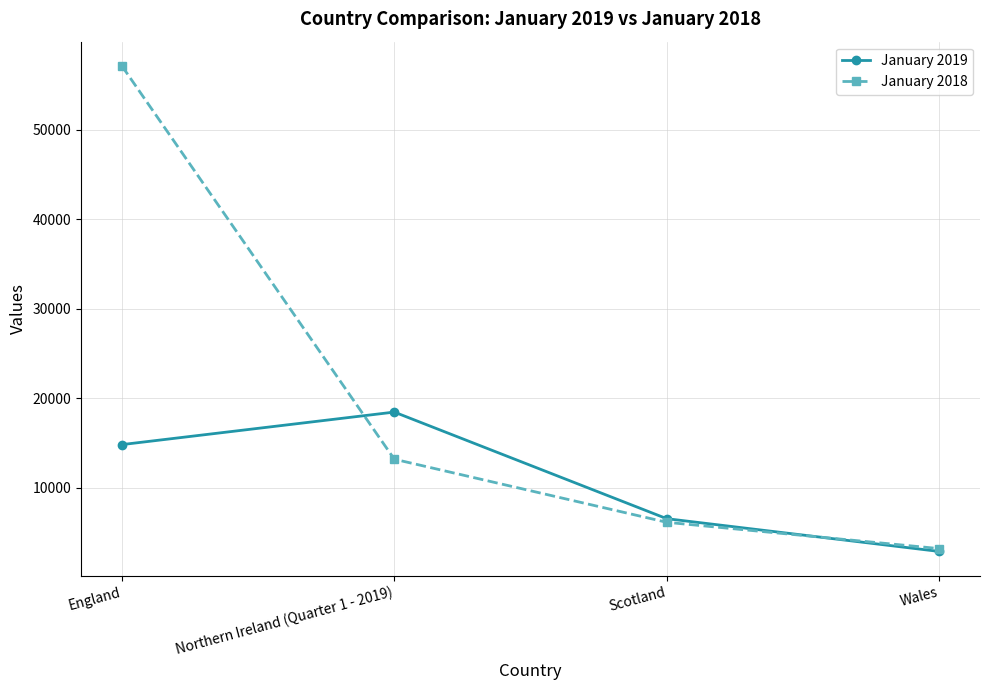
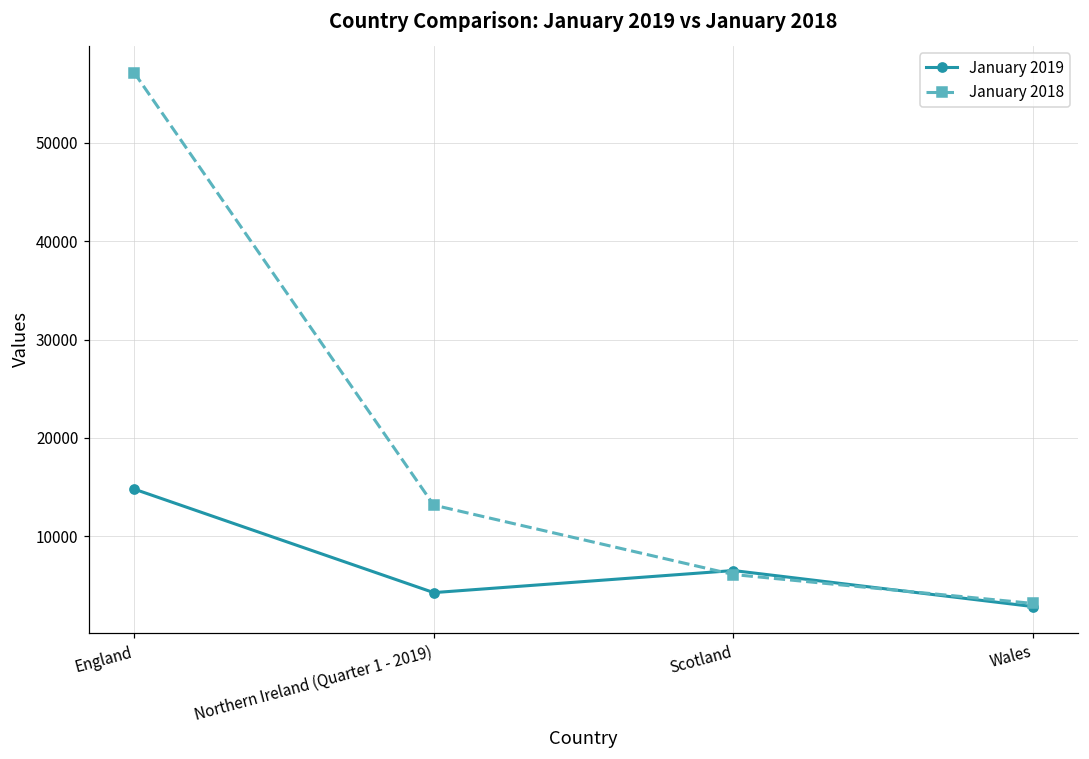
January 2019, Northern Ireland (Quarter 1 - 2019): 18000 -> 4000
